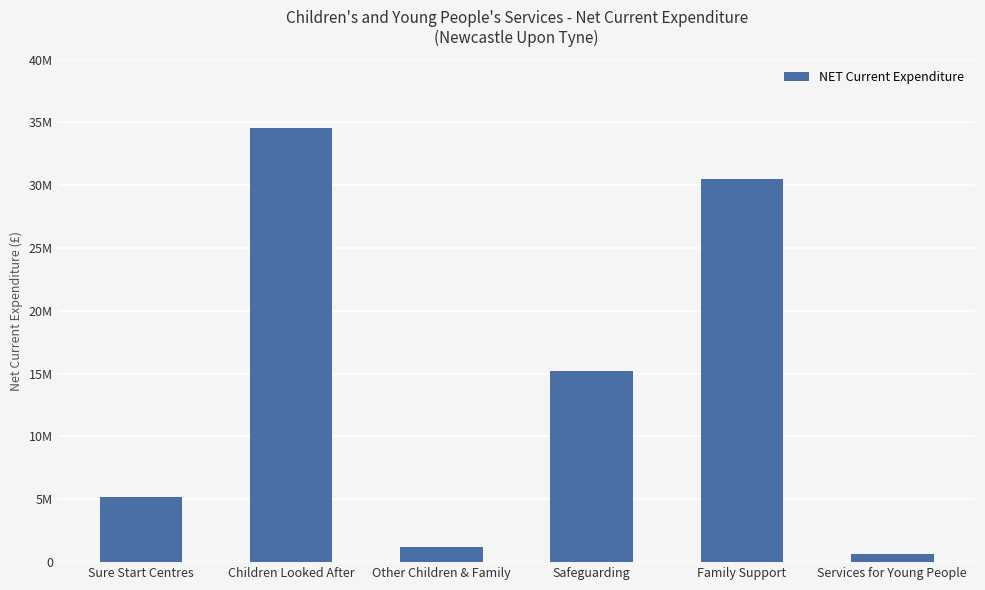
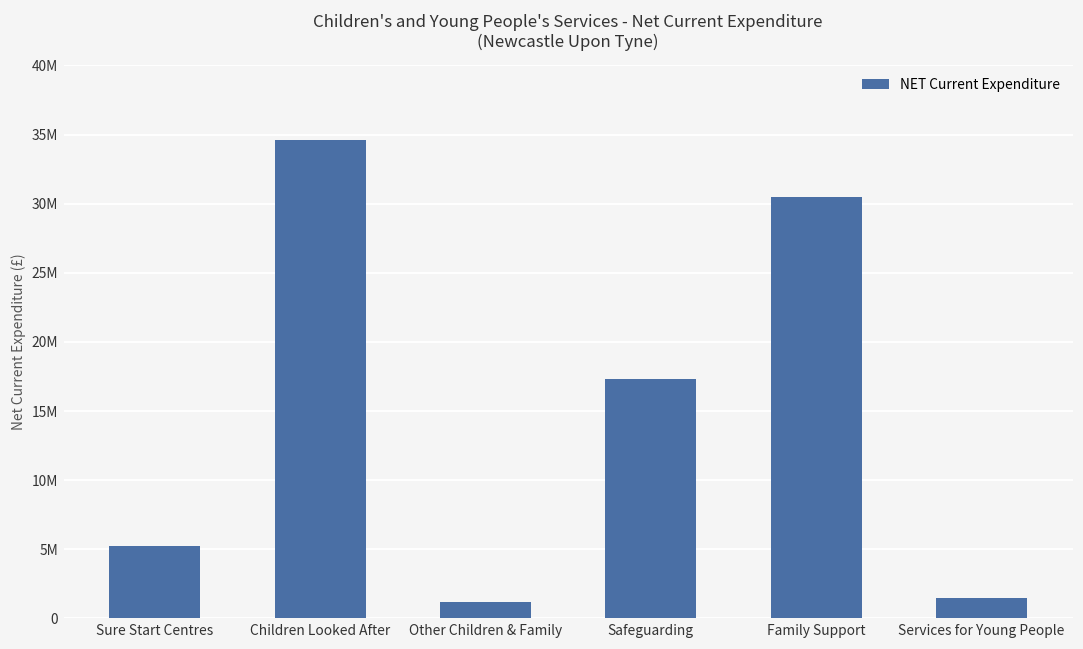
Safeguarding: 15200000 -> 17300000
Services for Young People: 700000 -> 1500000
